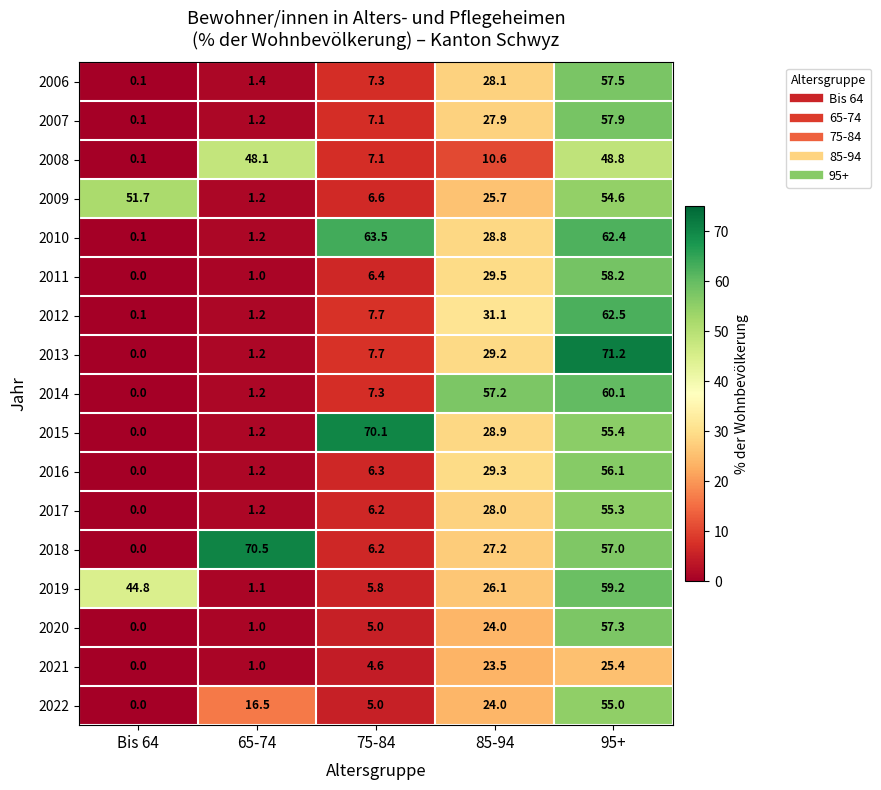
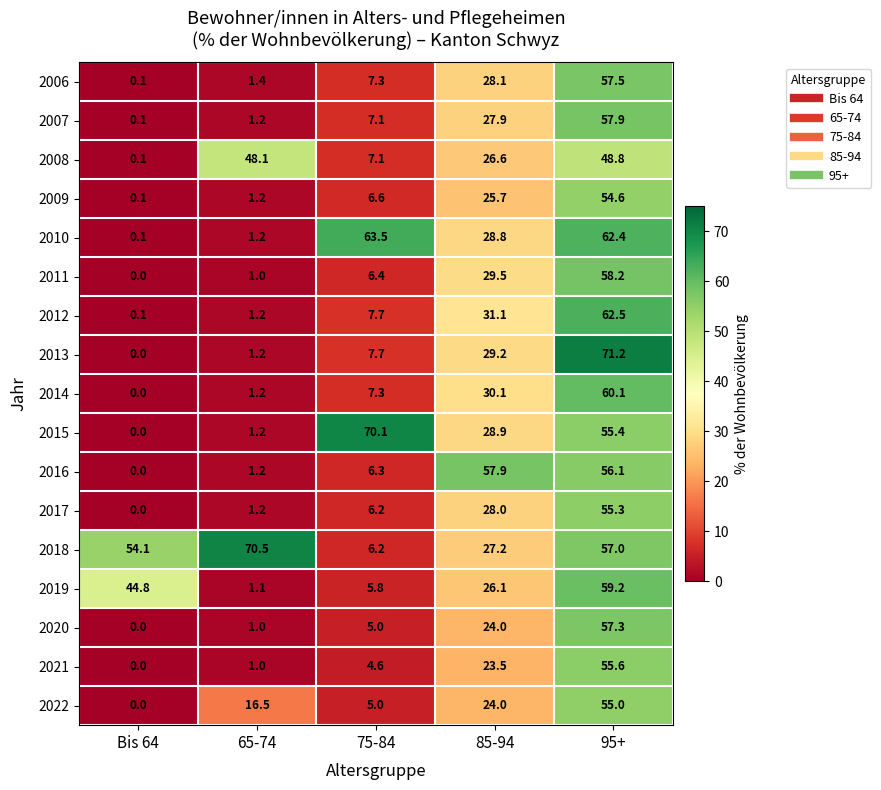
2008, 85-94: 10.6 -> 26.6
2009, Bis 64: 51.7 -> 0.1
2014, 85-94: 57.2 -> 30.1
2016, 85-94: 29.3 -> 57.9
2018, Bis 64: 0.0 -> 54.1
2021, 95+: 25.4 -> 55.6
